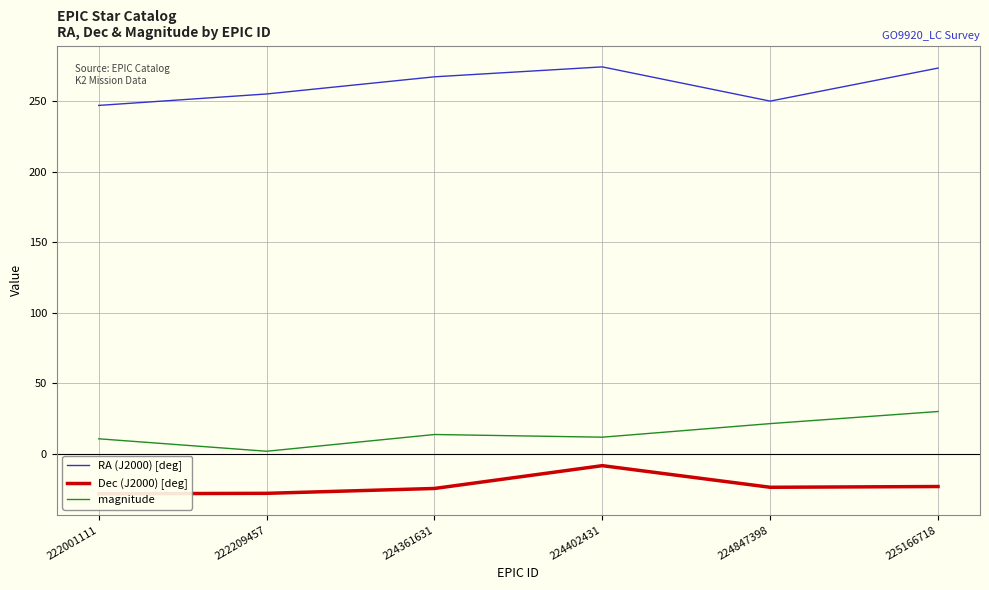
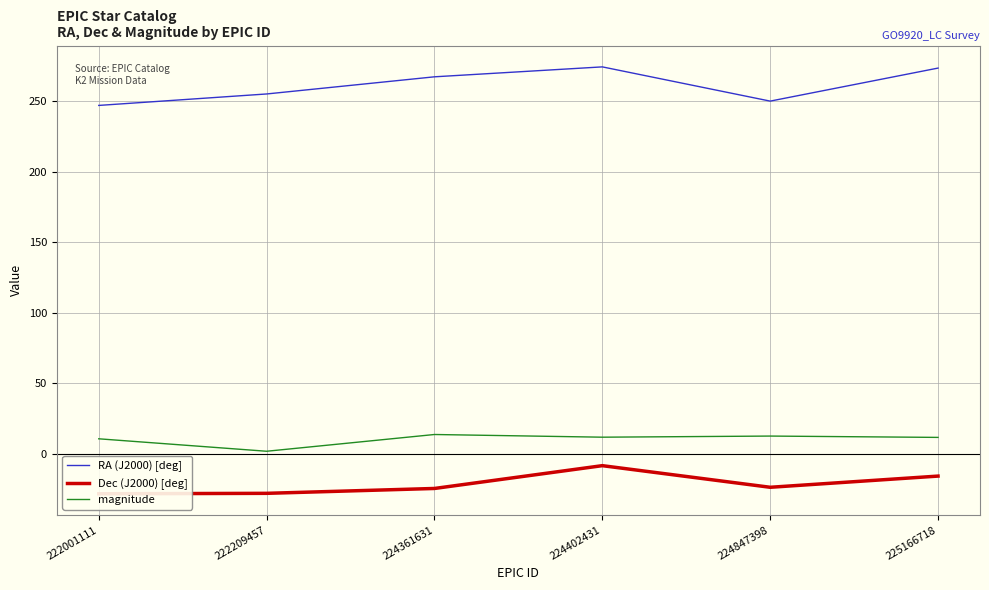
magnitude, 224847398: 22 -> 13
Dec (J2000) [deg], 225166718: -23 -> -16
magnitude, 225166718: 30 -> 12
